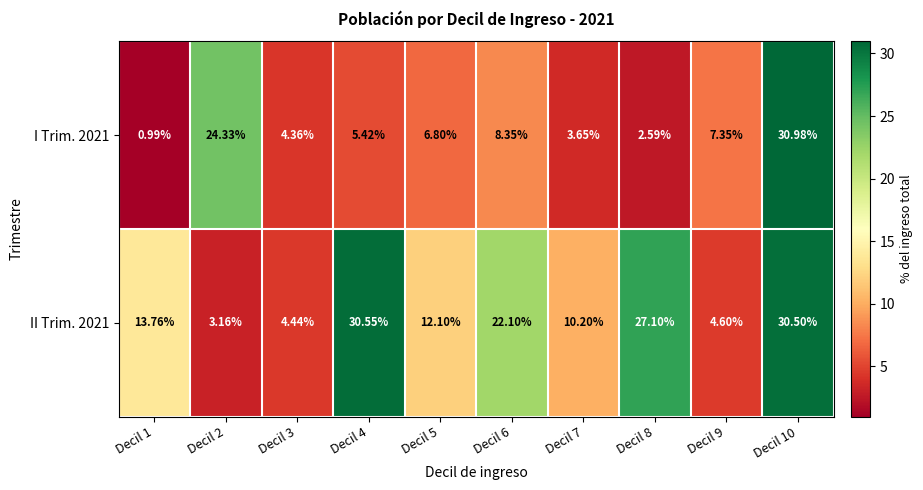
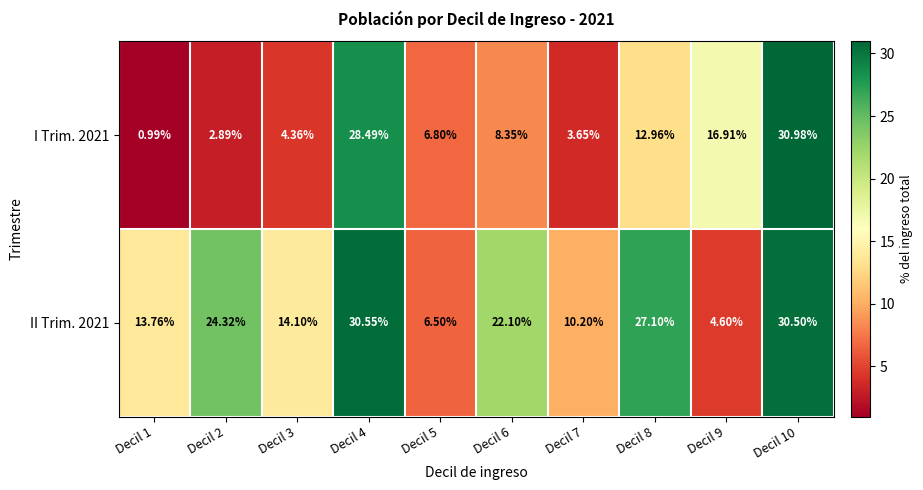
I Trim. 2021, Decil 2: 24.33% -> 2.89%
I Trim. 2021, Decil 4: 5.42% -> 28.49%
I Trim. 2021, Decil 8: 2.59% -> 12.96%
I Trim. 2021, Decil 9: 7.35% -> 16.91%
II Trim. 2021, Decil 2: 3.16% -> 24.32%
II Trim. 2021, Decil 3: 4.44% -> 14.10%
II Trim. 2021, Decil 5: 12.10% -> 6.50%
